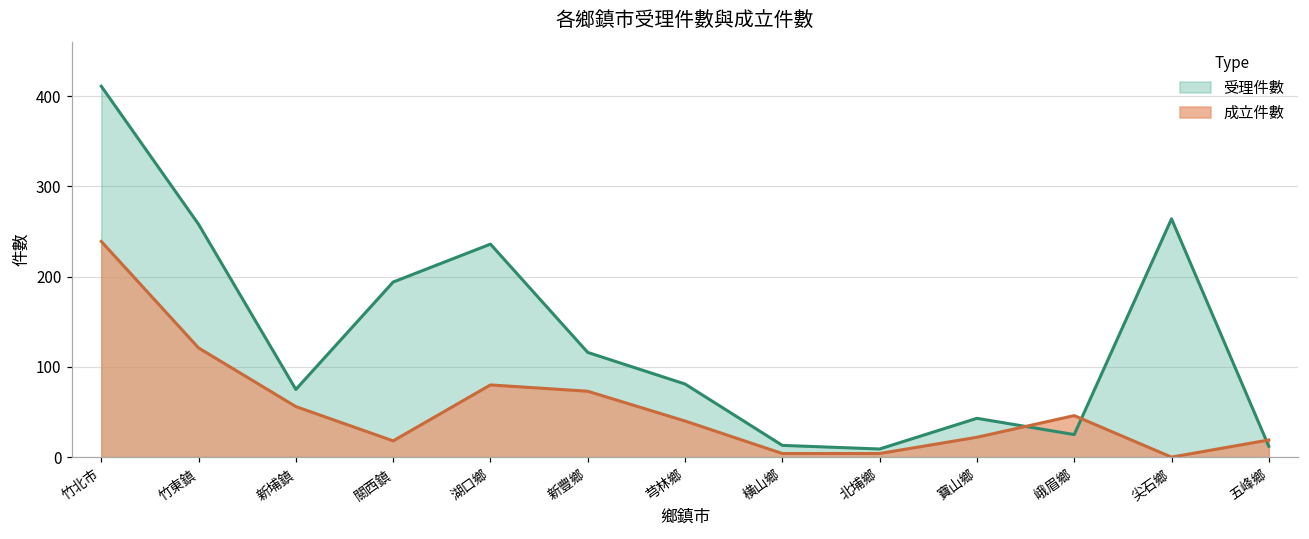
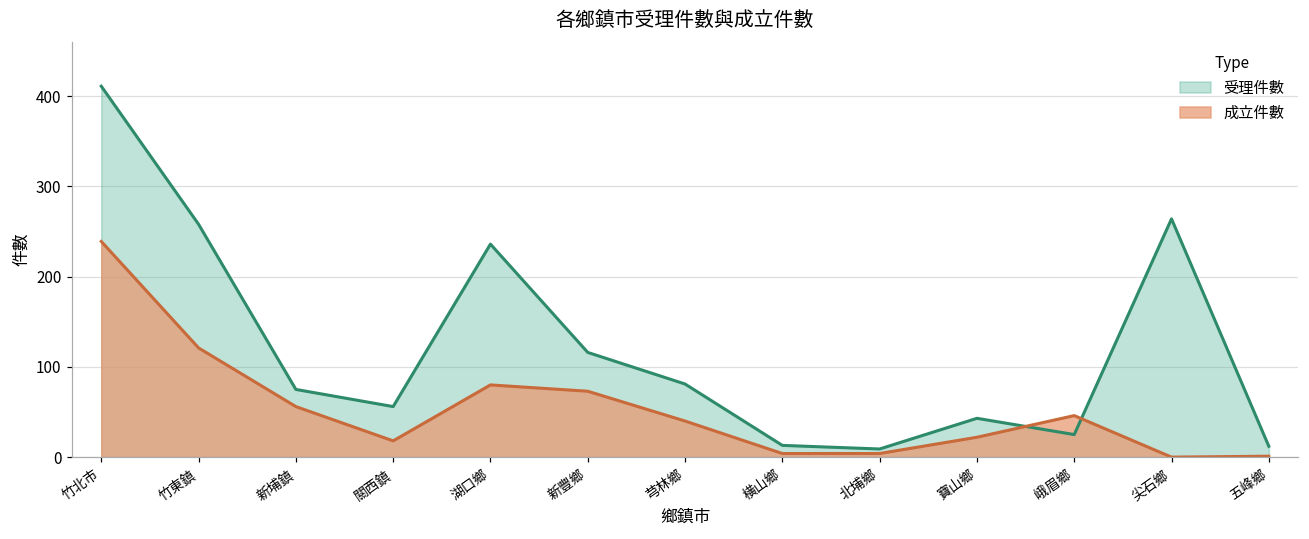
受理件數, 關西鎮: 190 -> 60
成立件數, 五峰鄉: 20 -> 0
